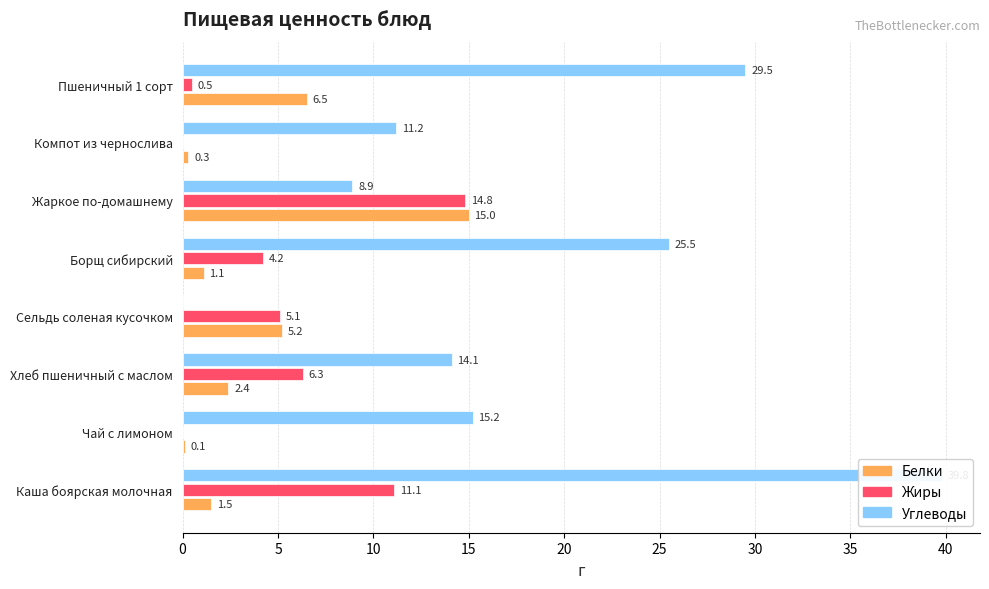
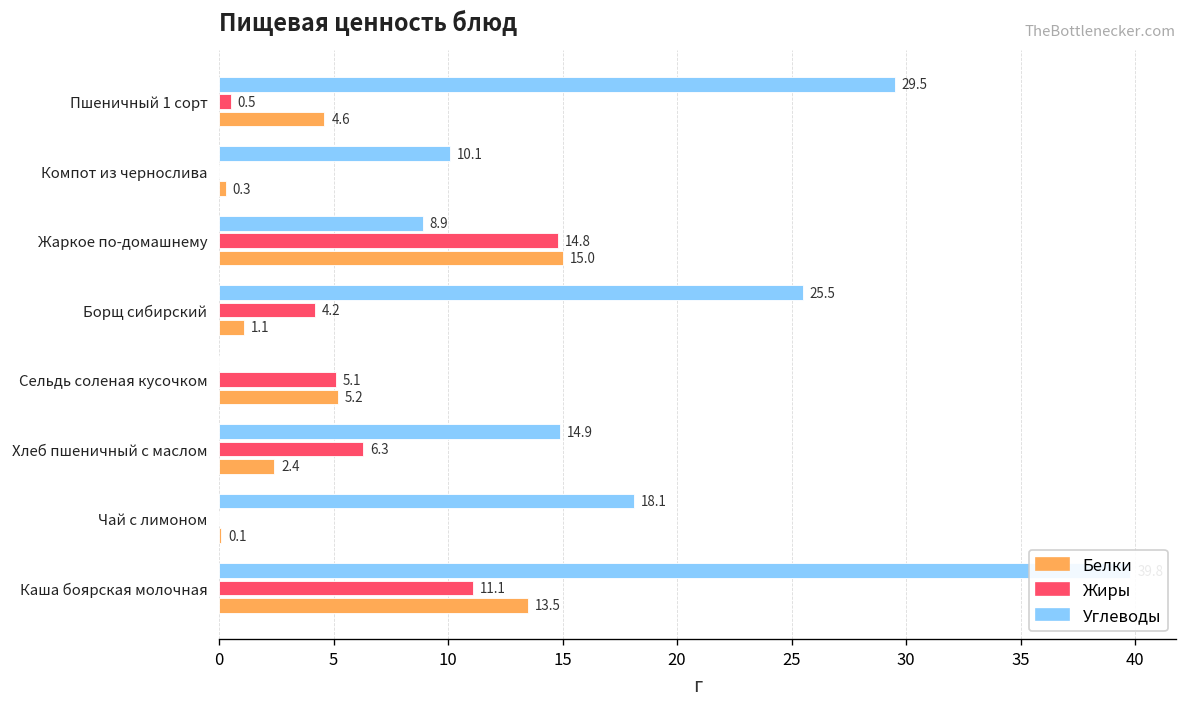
Белки, Пшеничный 1 сорт: 6.5 -> 4.6
Углеводы, Компот из чернослива: 11.2 -> 10.1
Углеводы, Хлеб пшеничный с маслом: 14.1 -> 14.9
Углеводы, Чай с лимоном: 15.2 -> 18.1
Белки, Каша боярская молочная: 1.5 -> 13.5
